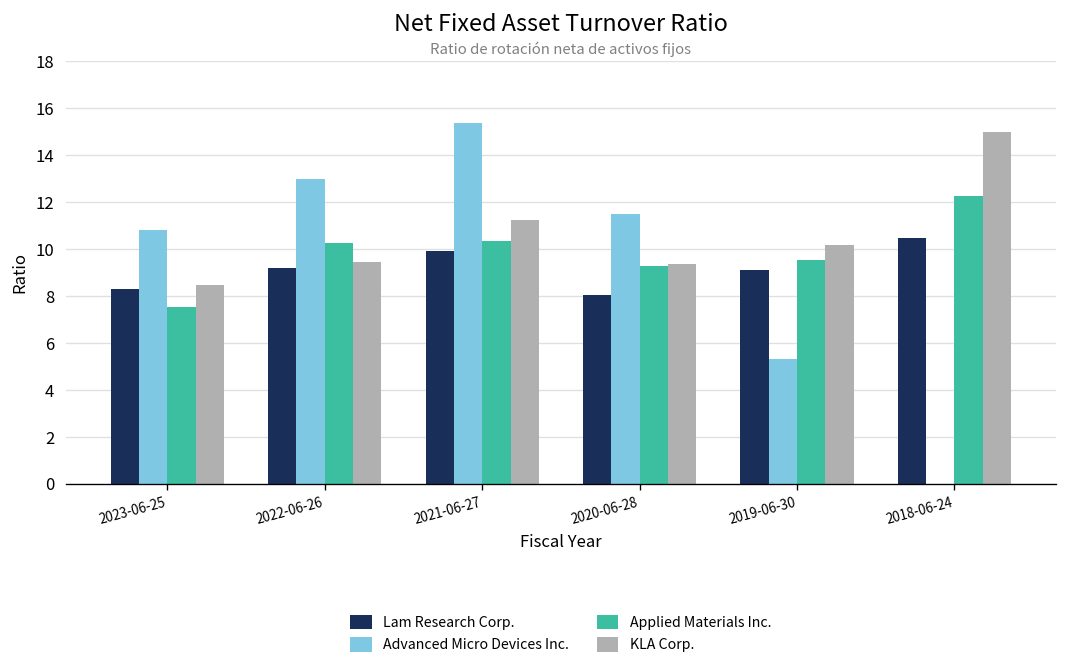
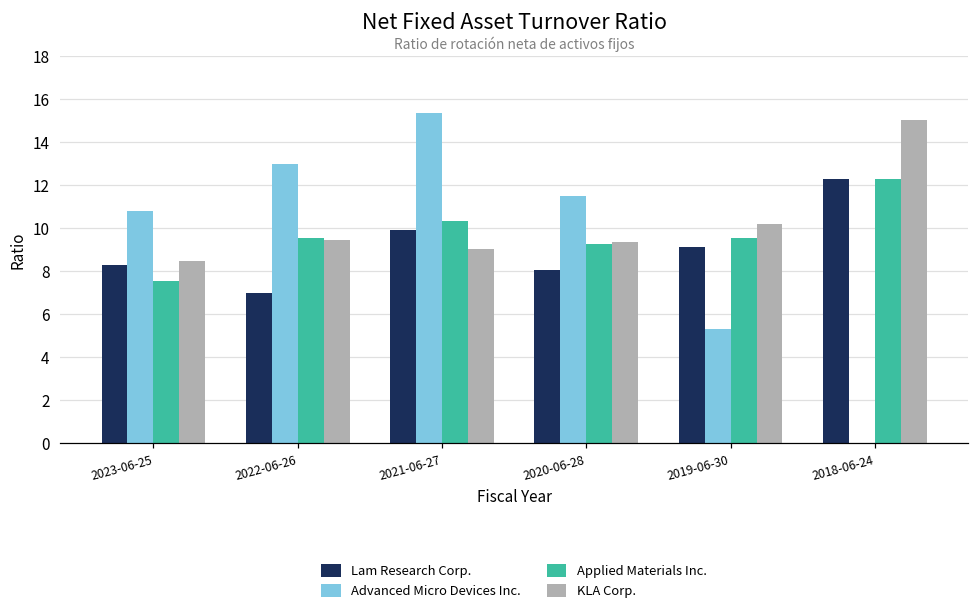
Lam Research Corp., 2022-06-26: 9.2 -> 7.0
Applied Materials Inc., 2022-06-26: 10.2 -> 9.6
KLA Corp., 2021-06-27: 11.3 -> 9.0
Lam Research Corp., 2018-06-24: 10.5 -> 12.3
